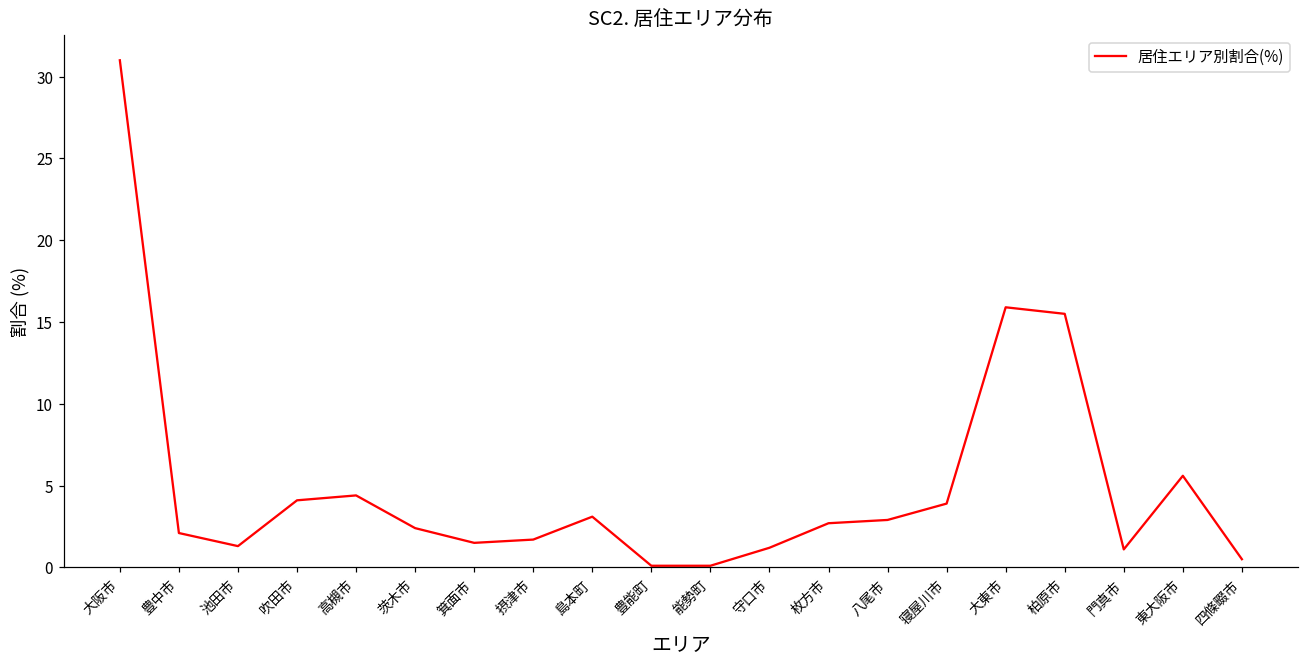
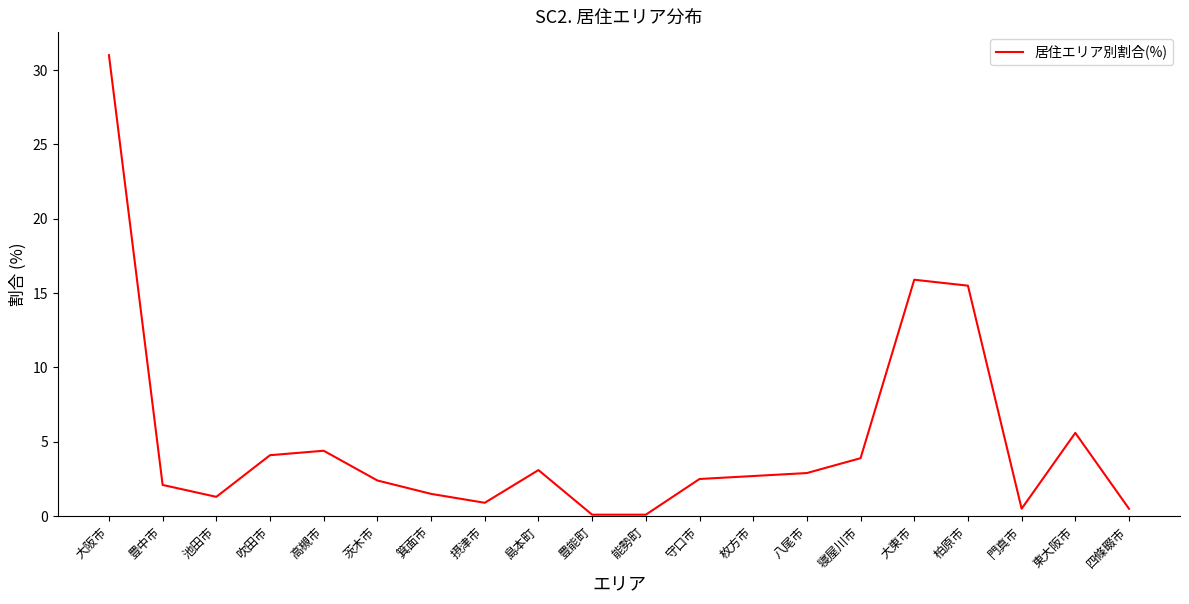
摂津市: 1.7 -> 0.9
守口市: 1.2 -> 2.5
門真市: 1.1 -> 0.5
